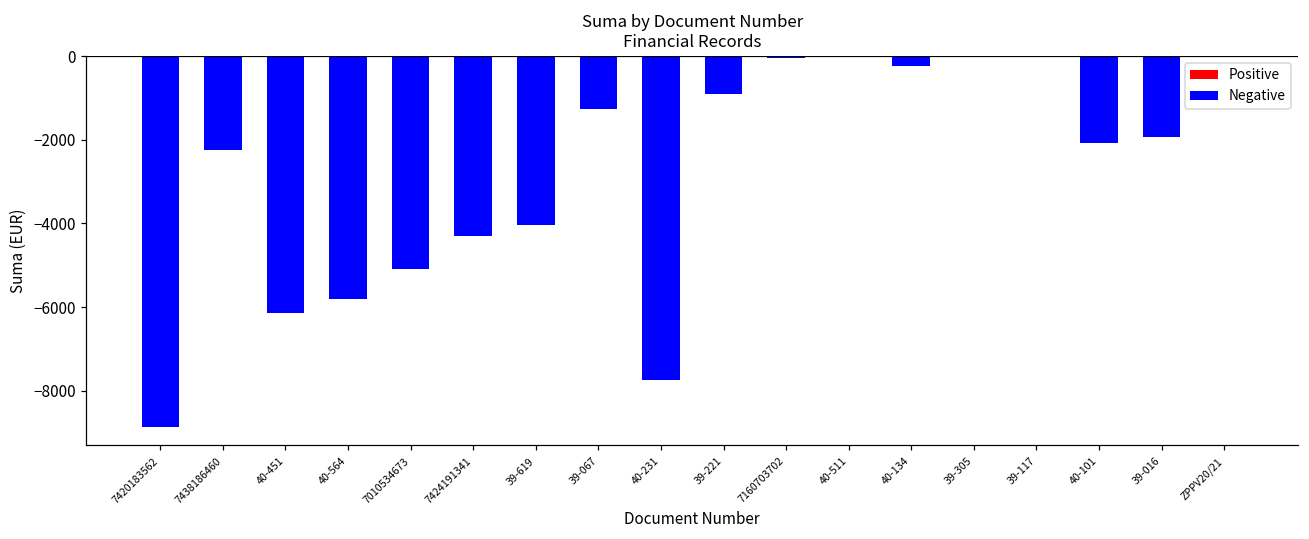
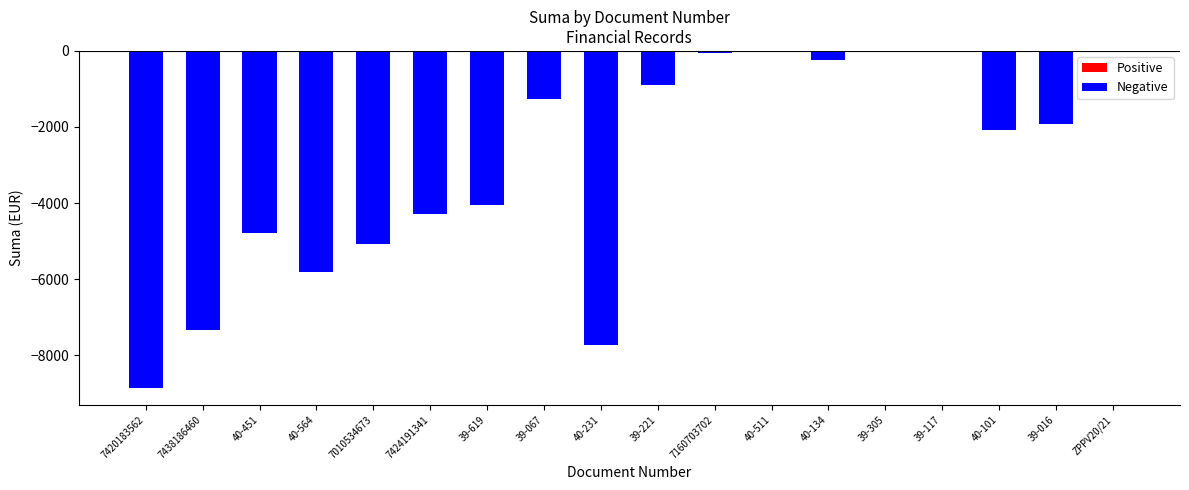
Negative, 7438186460: -2300 -> -7300
Negative, 40-451: -6100 -> -4800
